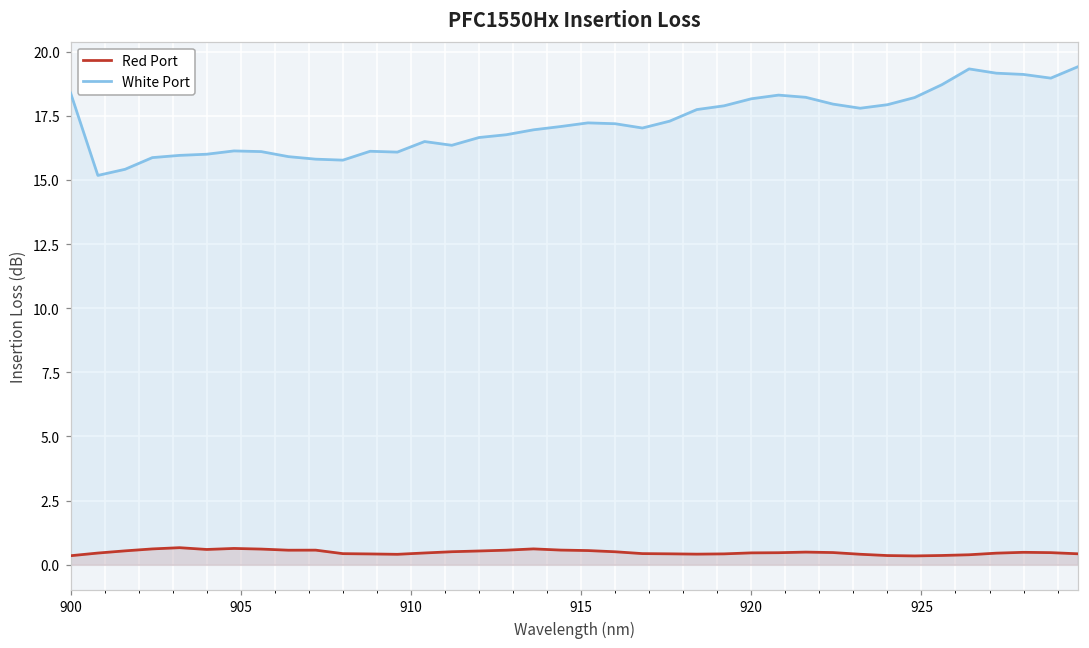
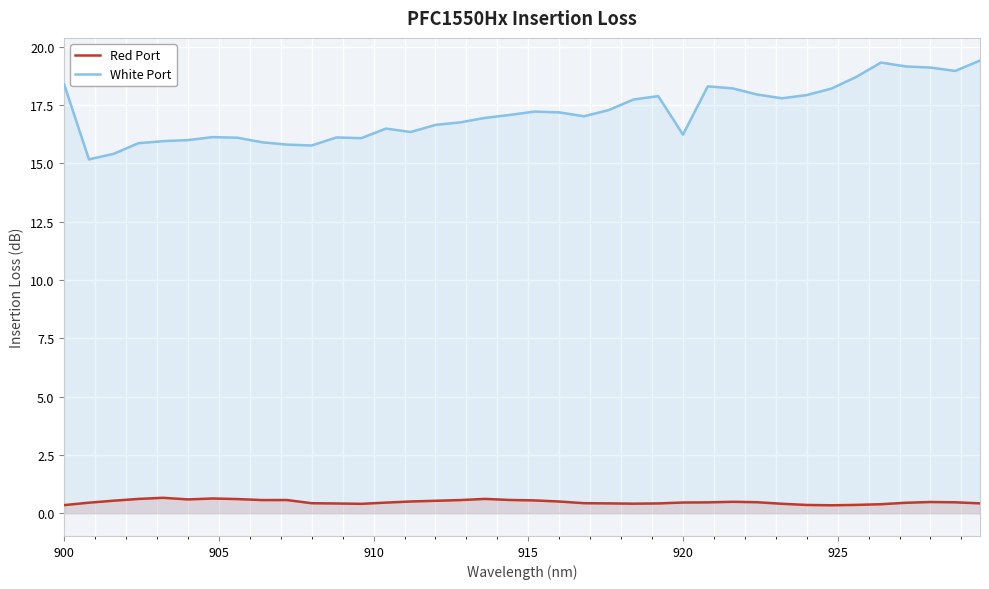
White Port, 920: 18.2 -> 16.2
